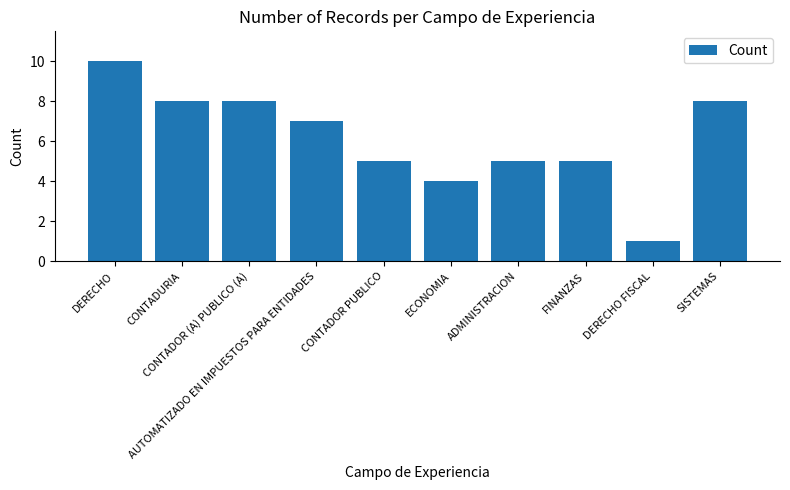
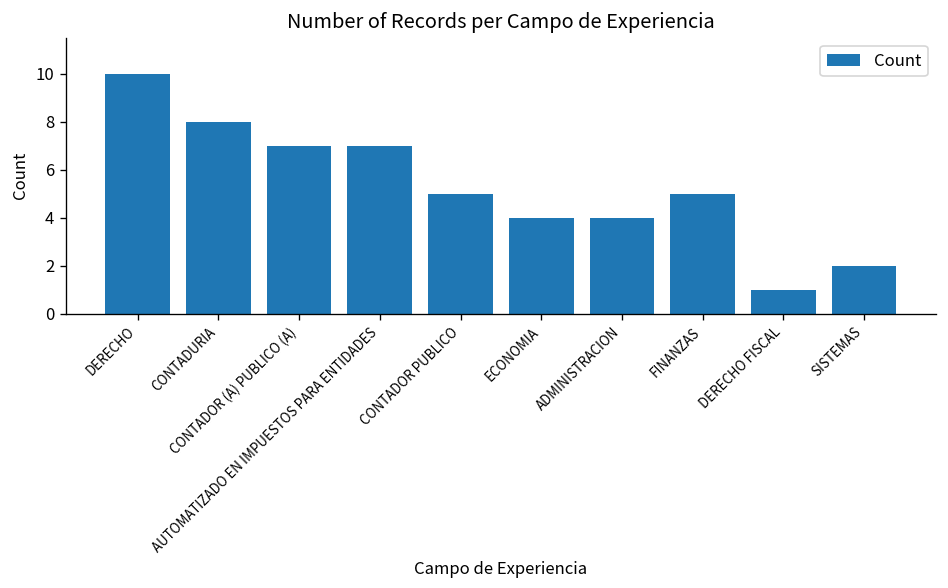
CONTADOR (A) PUBLICO (A): 8 -> 7
ADMINISTRACION: 5 -> 4
SISTEMAS: 8 -> 2
